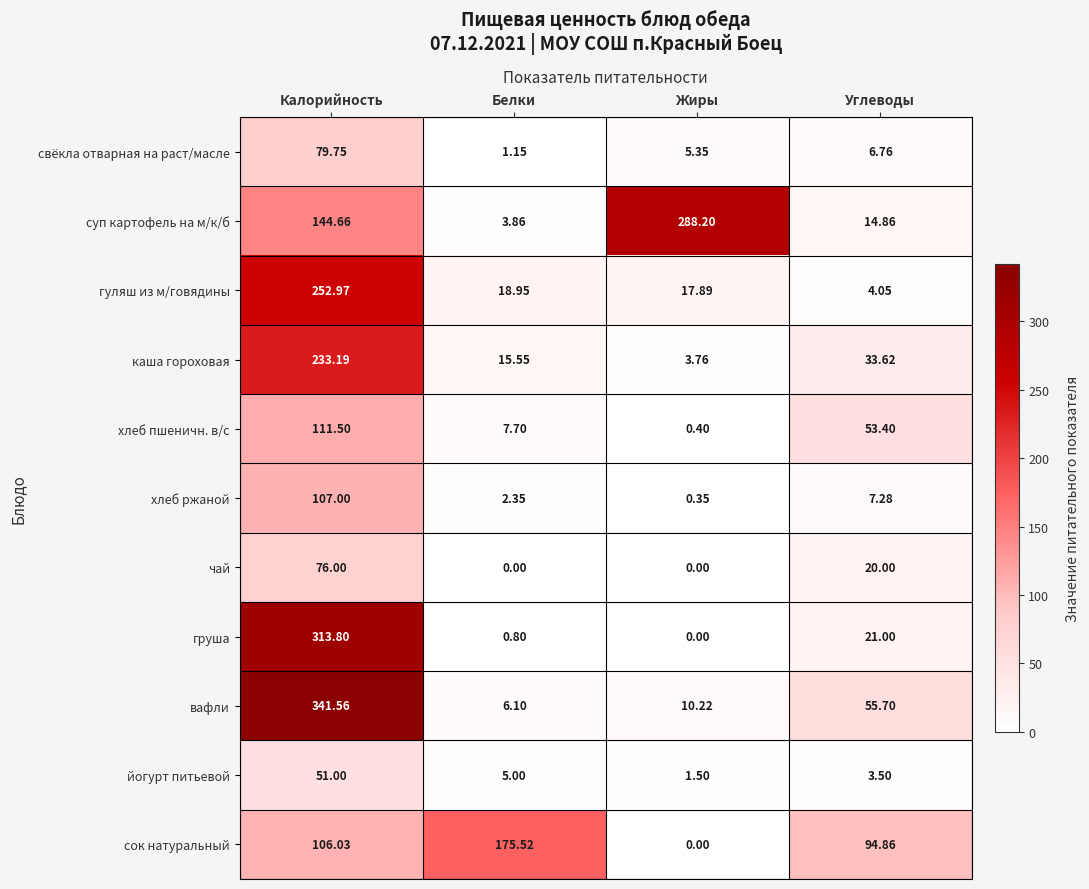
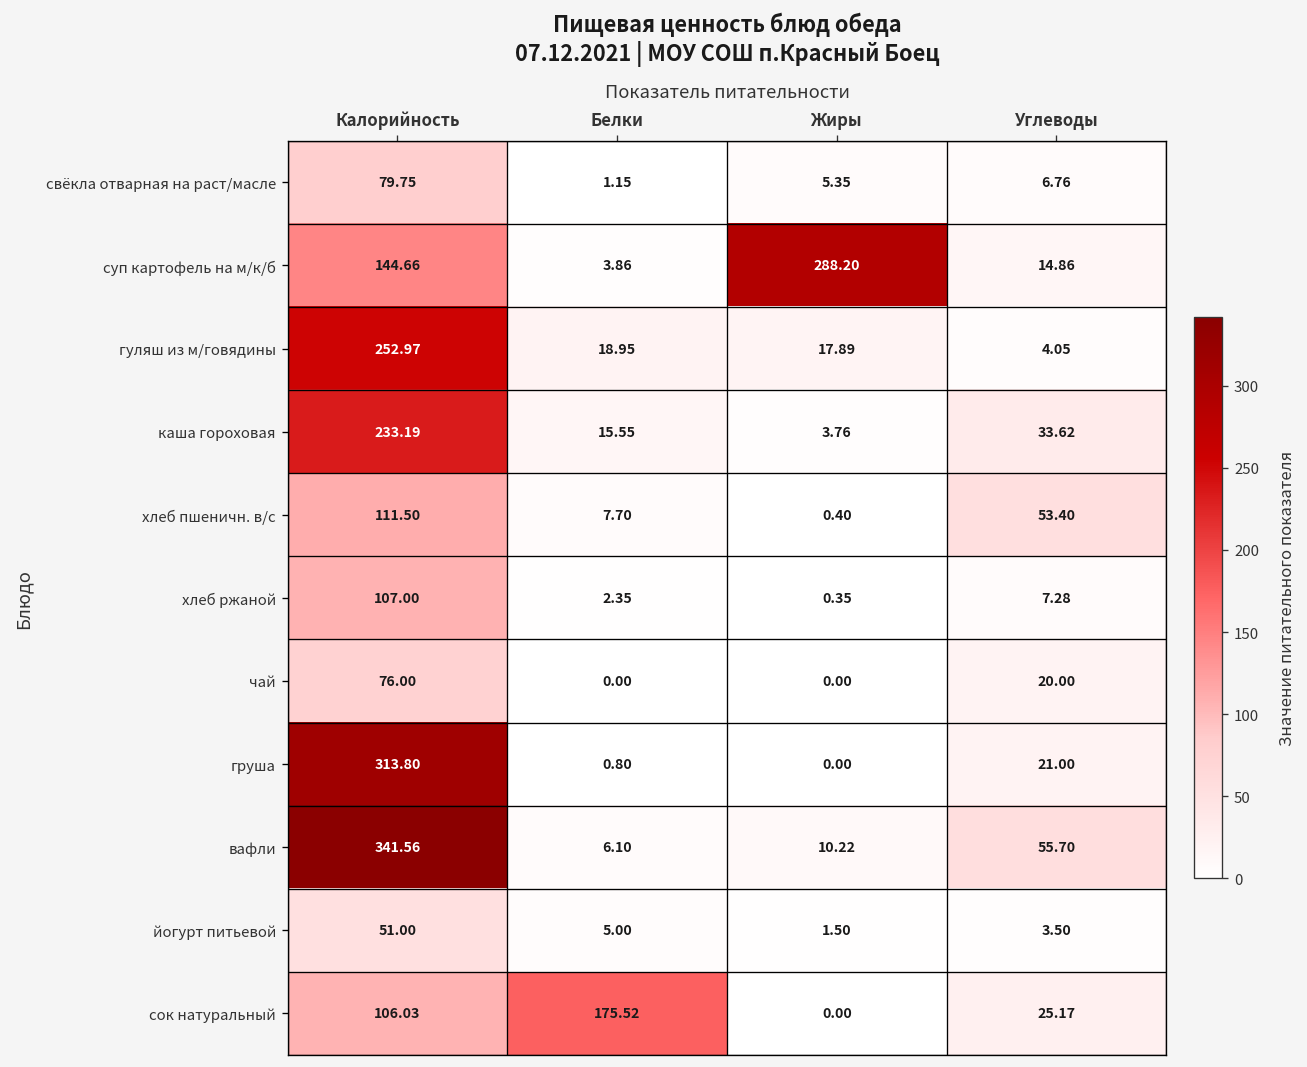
сок натуральный, Углеводы: 94.86 -> 25.17
